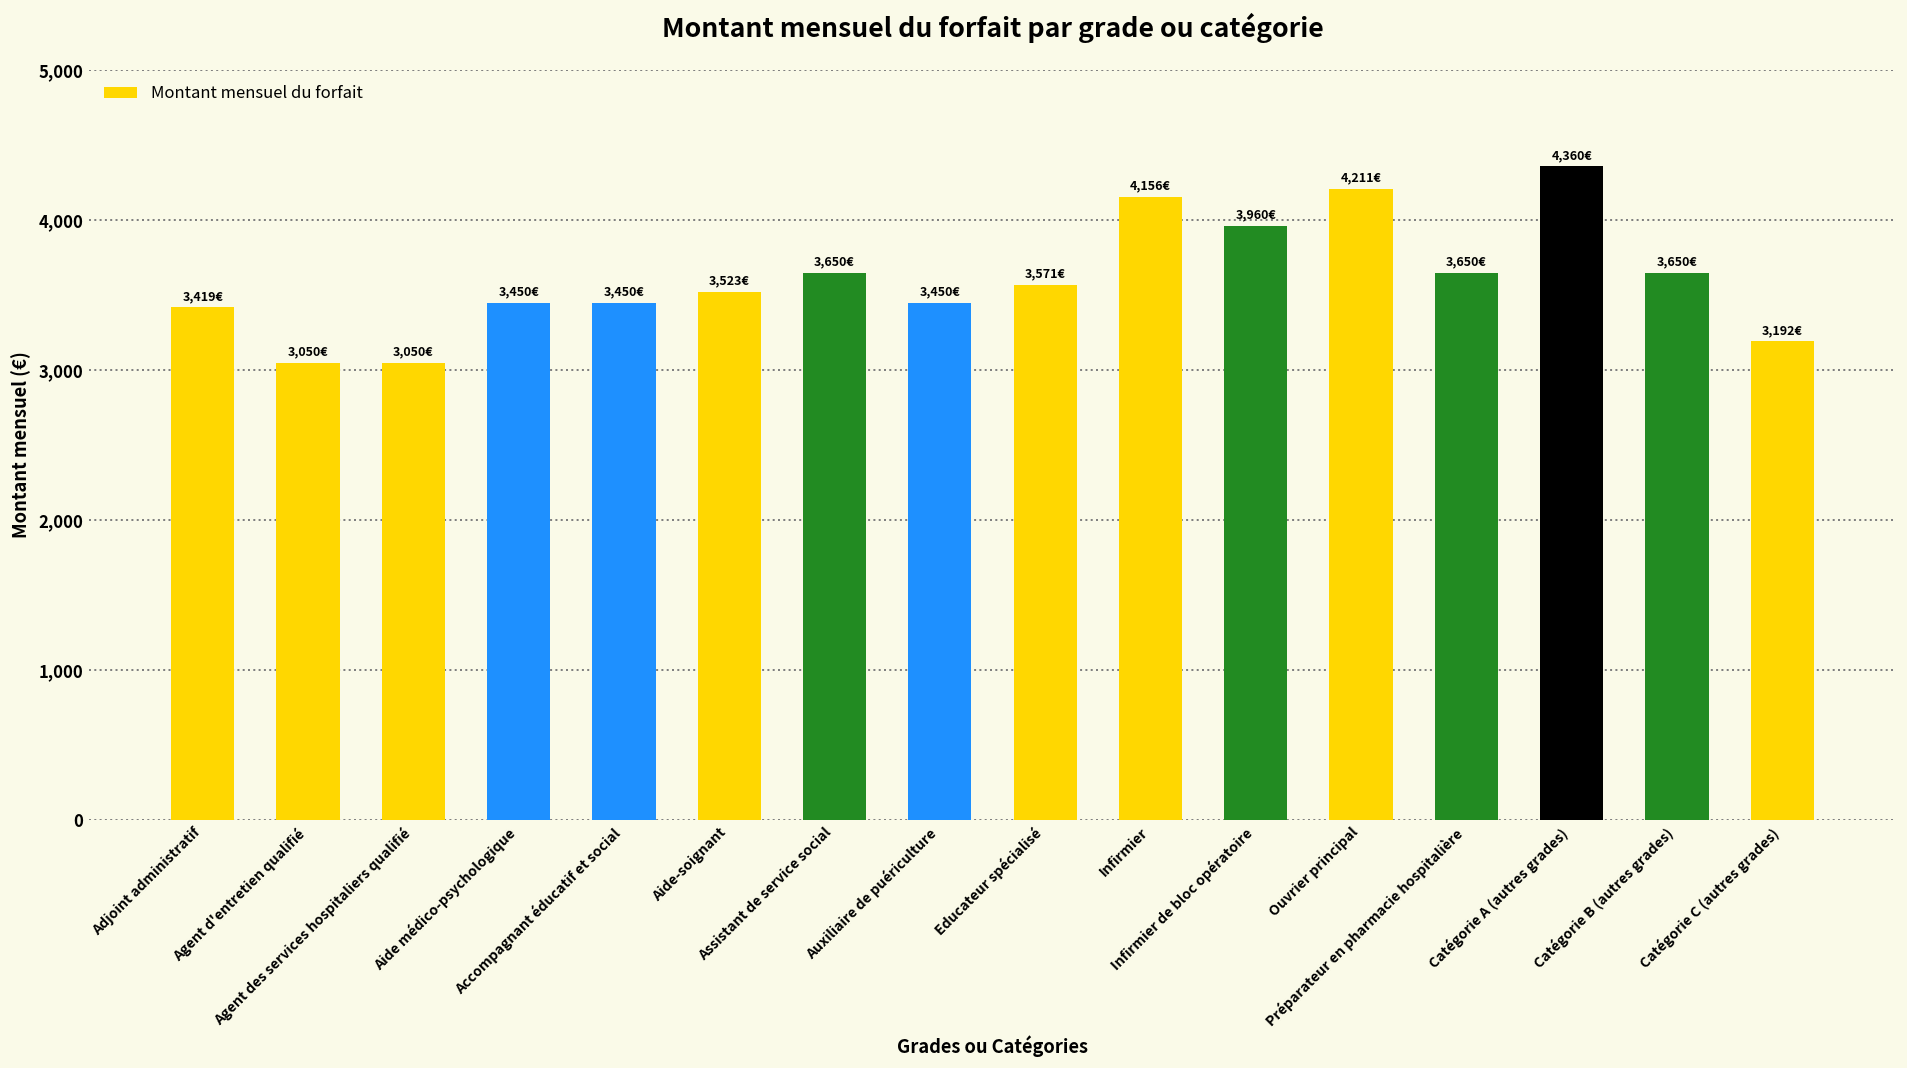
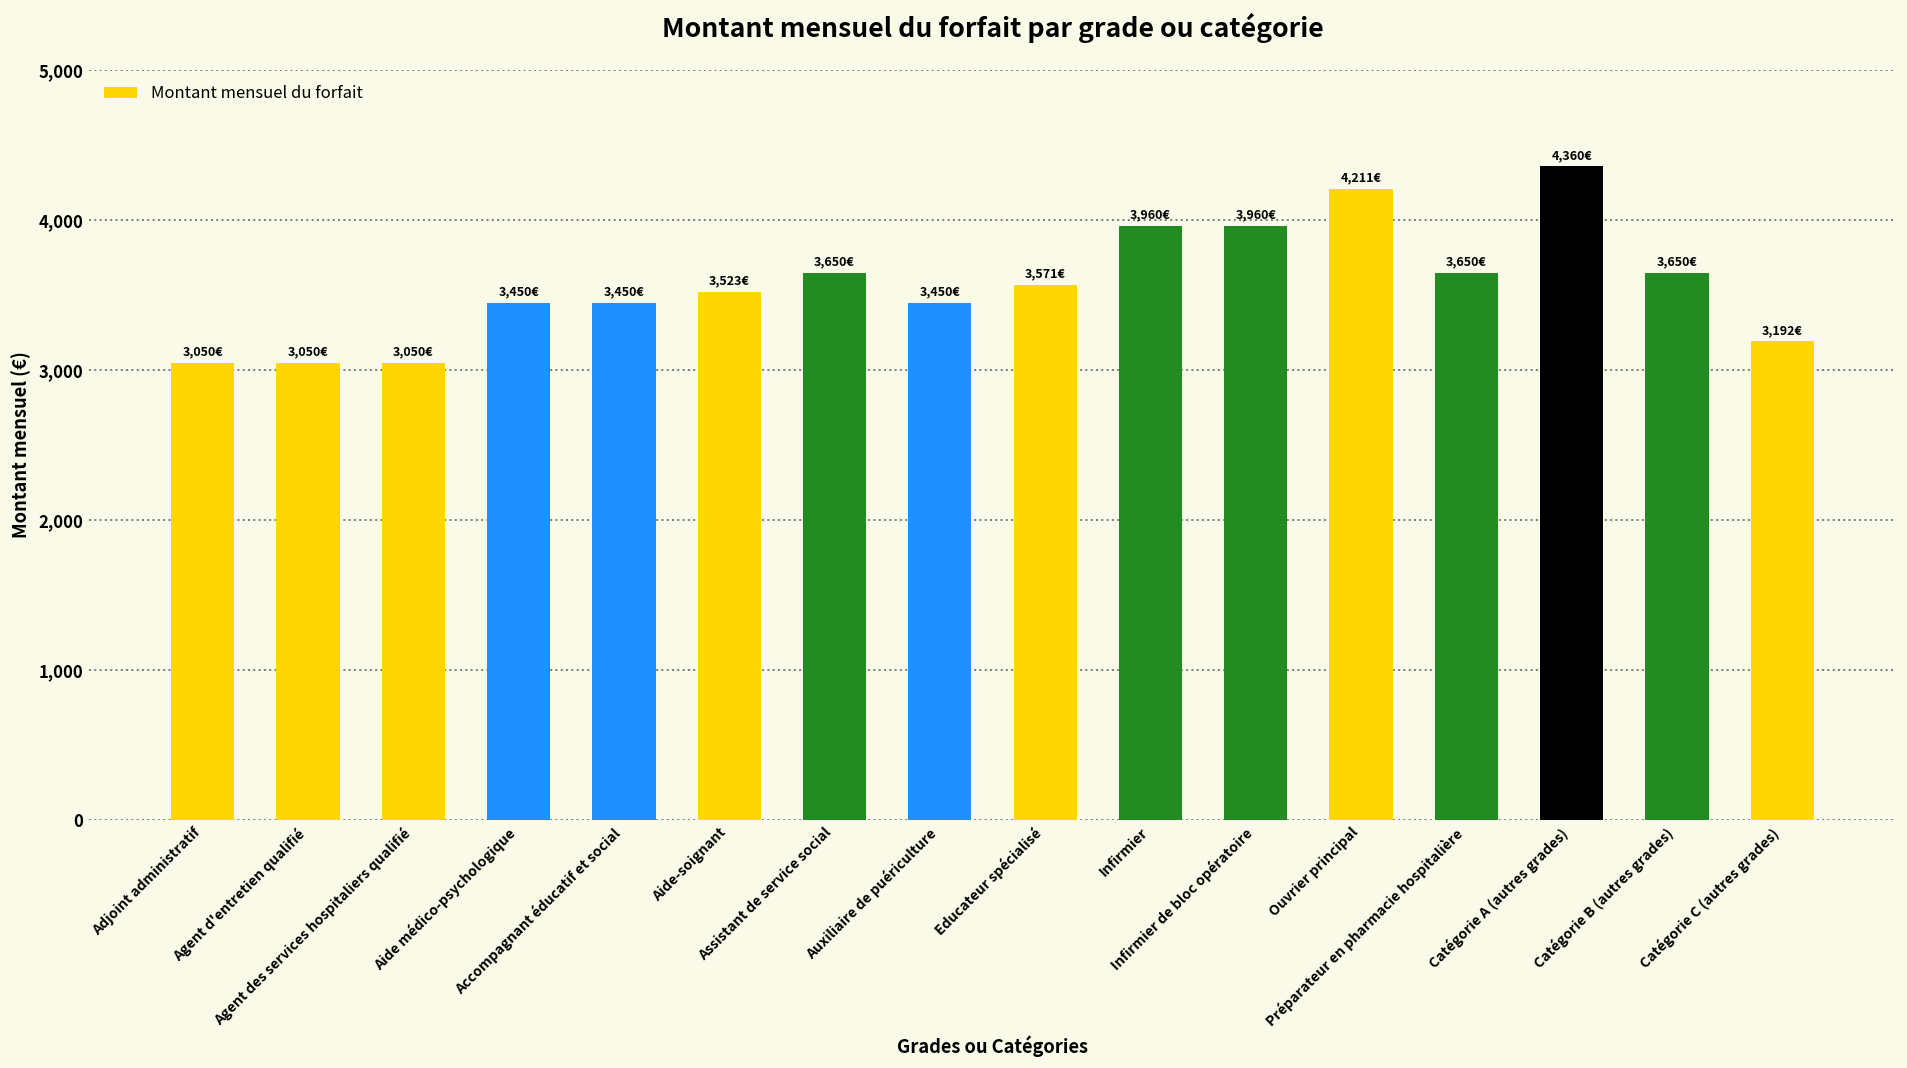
Adjoint administratif: 3,419€ -> 3,050€
Infirmier: 4,156€ -> 3,960€
